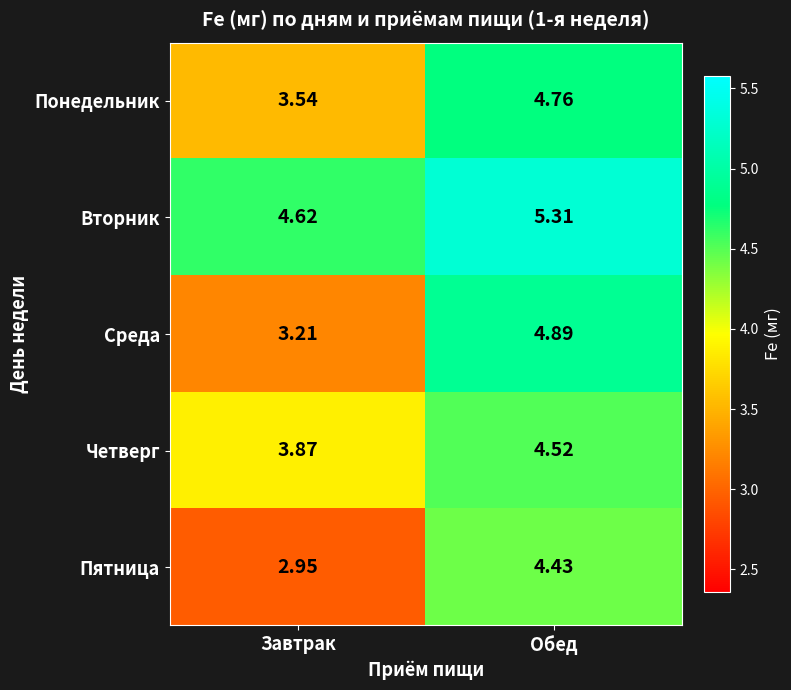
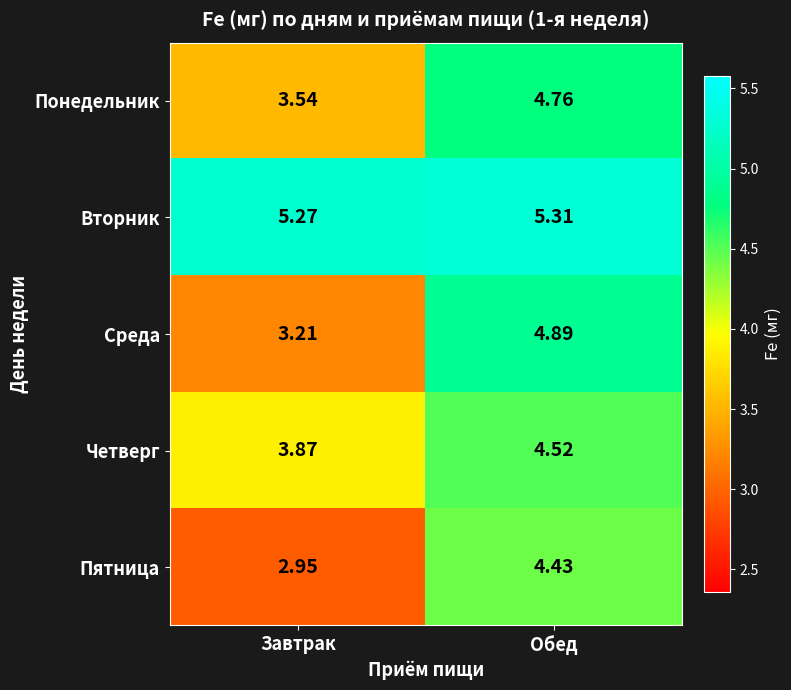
Вторник, Завтрак: 4.62 -> 5.27
